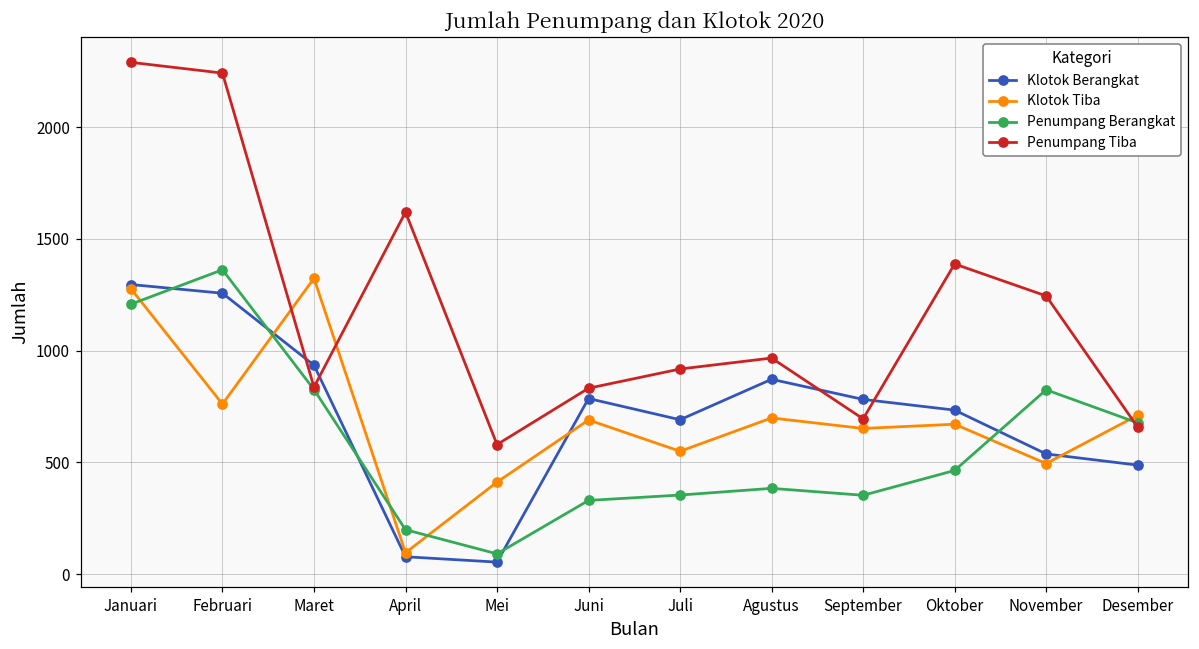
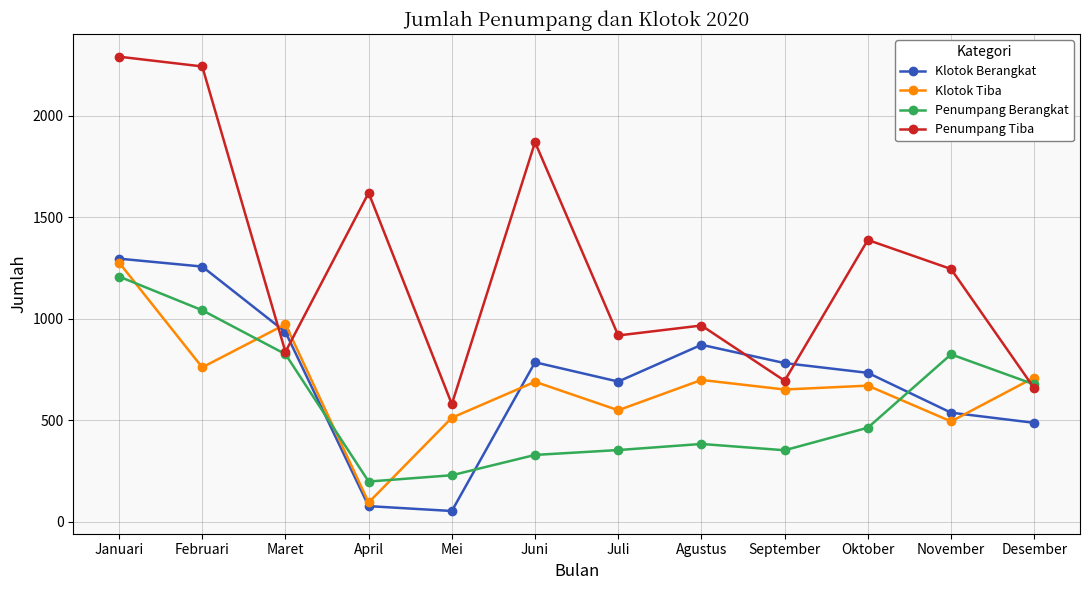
Penumpang Berangkat, Februari: 1360 -> 1040
Klotok Tiba, Maret: 1320 -> 970
Klotok Tiba, Mei: 410 -> 510
Penumpang Berangkat, Mei: 90 -> 230
Penumpang Tiba, Juni: 830 -> 1870
